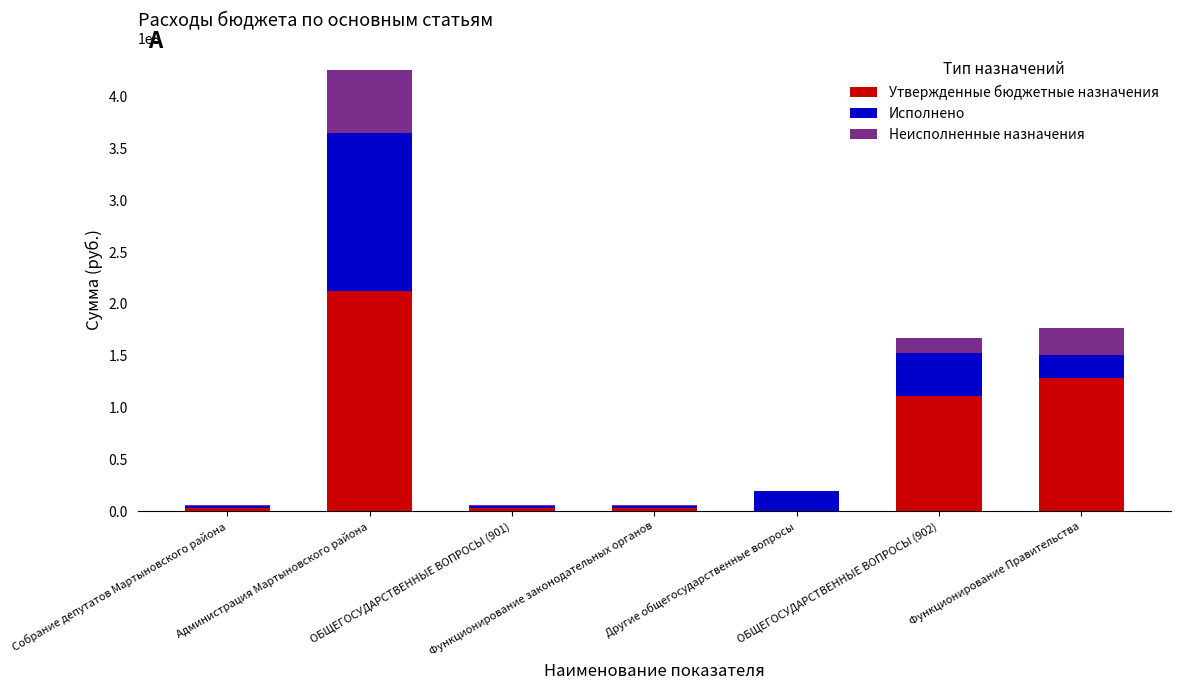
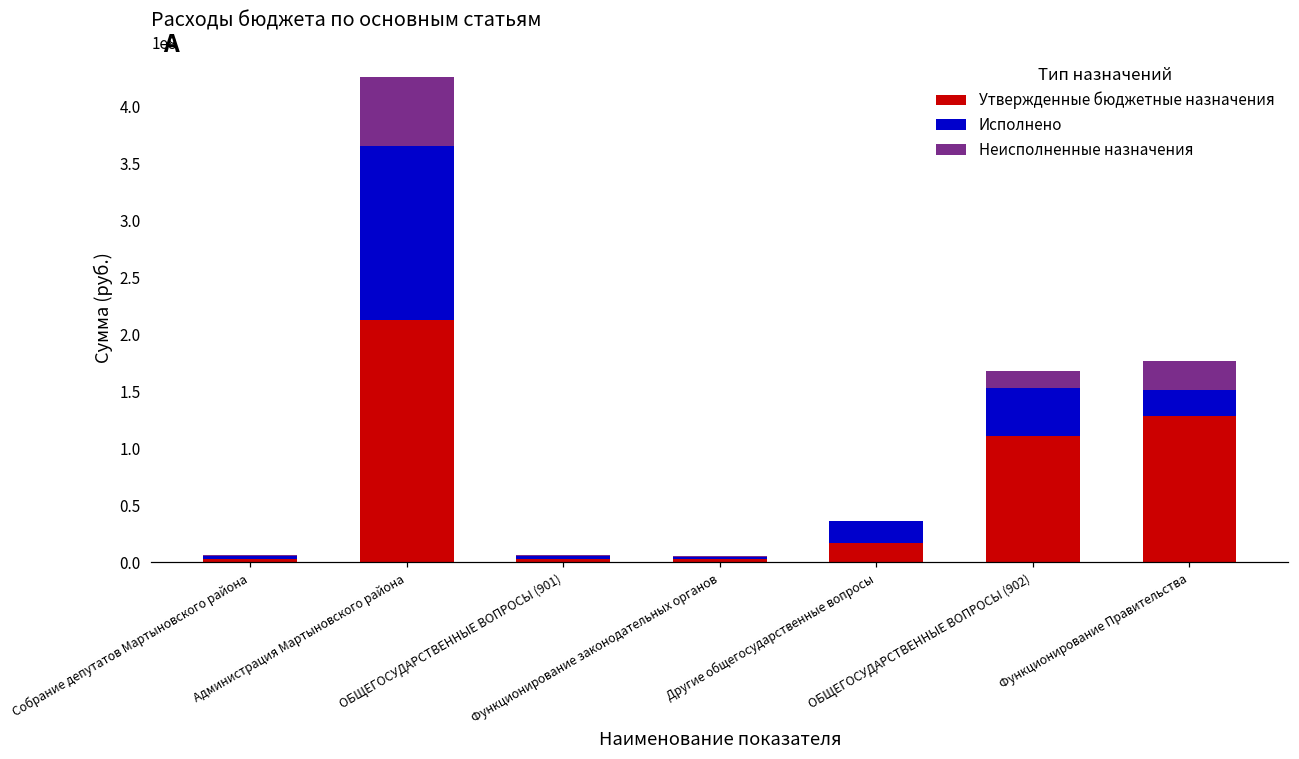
Утвержденные бюджетные назначения, Другие общегосударственные вопросы: 0 -> 17000000
